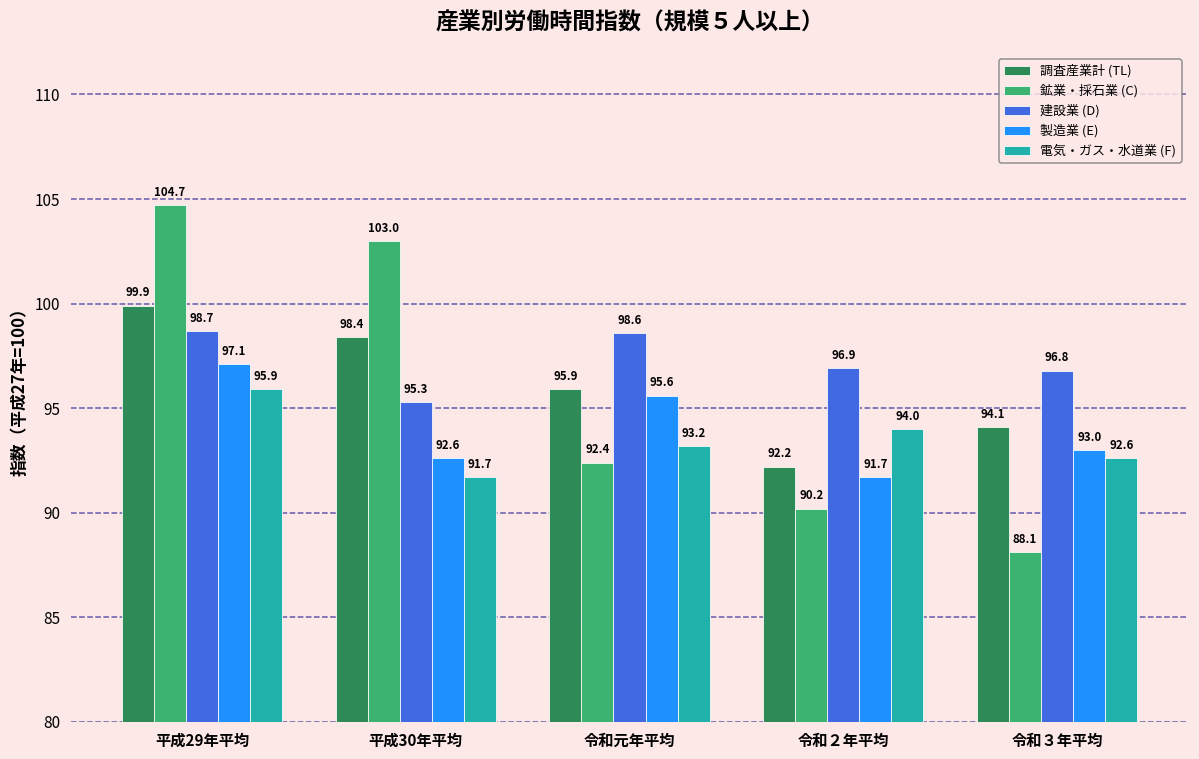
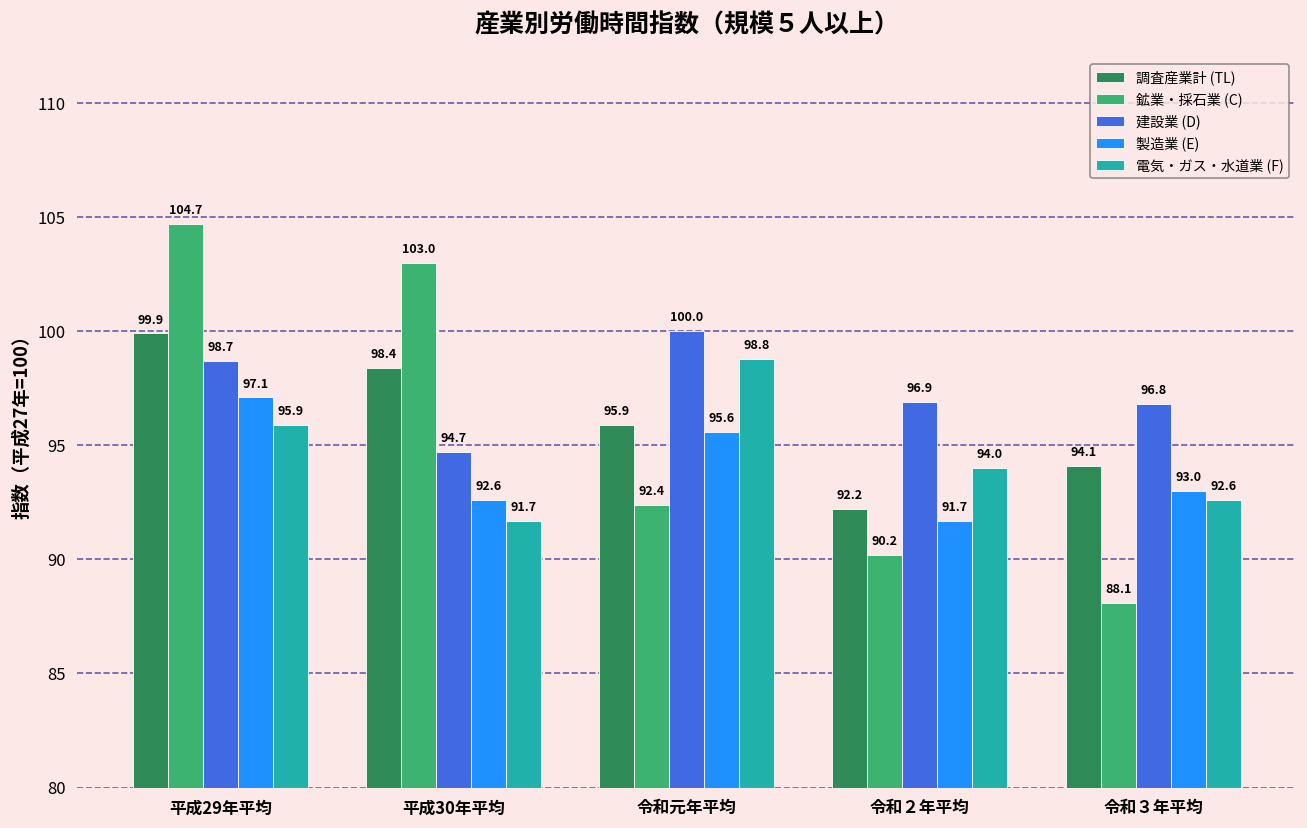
建設業 (D), 平成30年平均: 95.3 -> 94.7
建設業 (D), 令和元年平均: 98.6 -> 100.0
電気・ガス・水道業 (F), 令和元年平均: 93.2 -> 98.8
